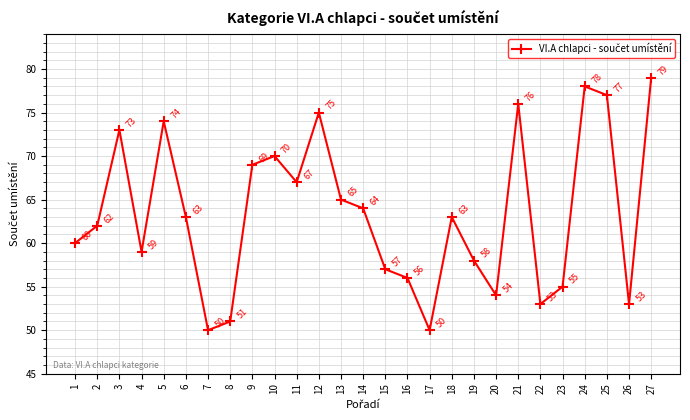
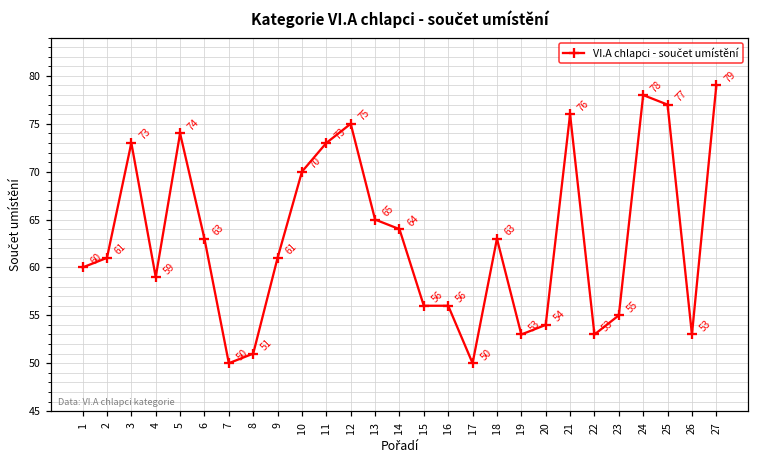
2: 62 -> 61
9: 69 -> 61
11: 67 -> 73
15: 57 -> 56
19: 58 -> 53
